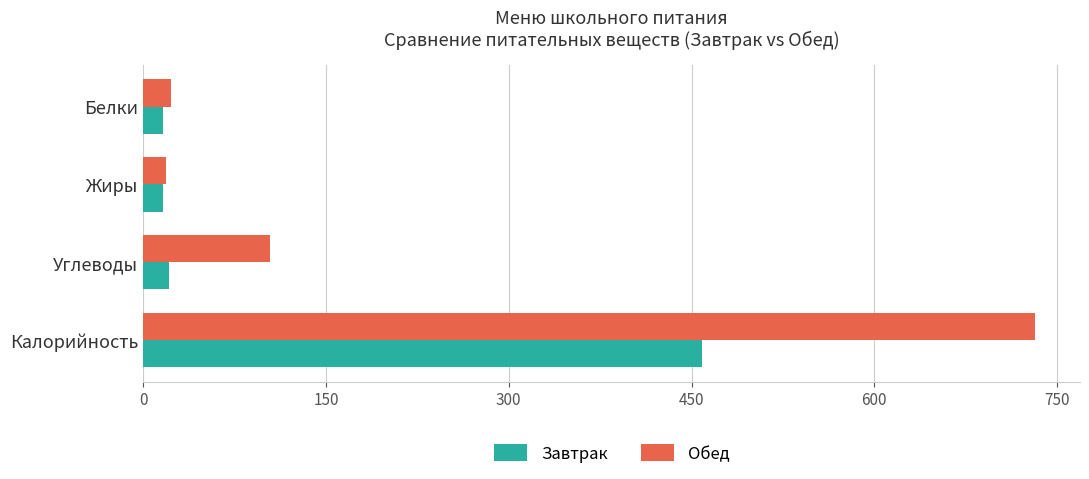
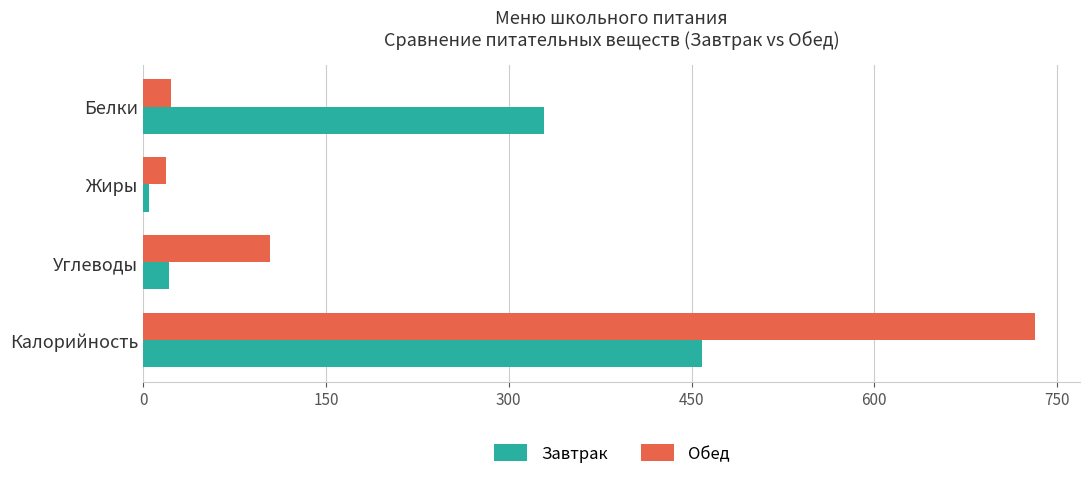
Завтрак, Белки: 16 -> 329
Завтрак, Жиры: 16 -> 4
